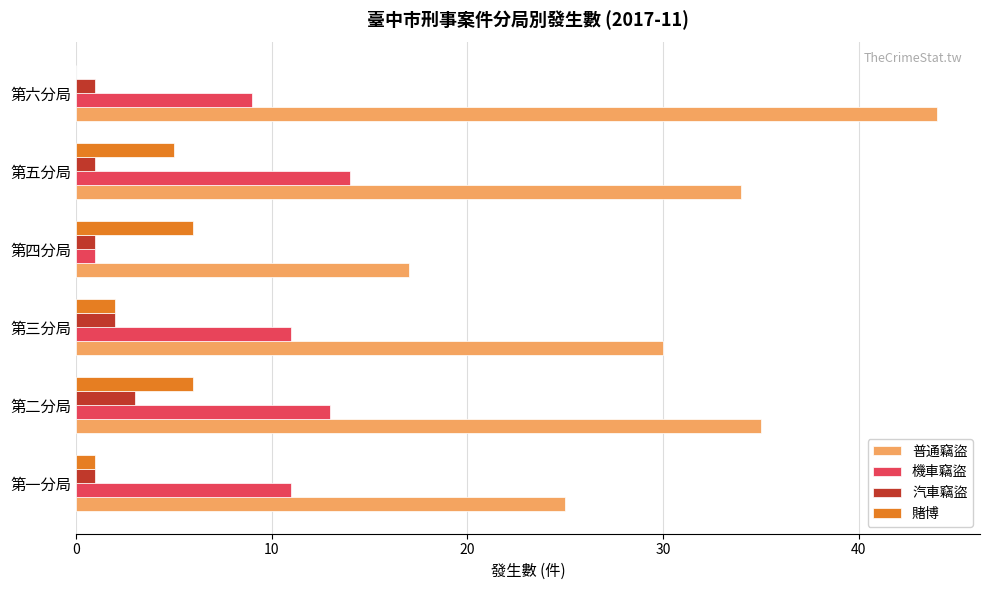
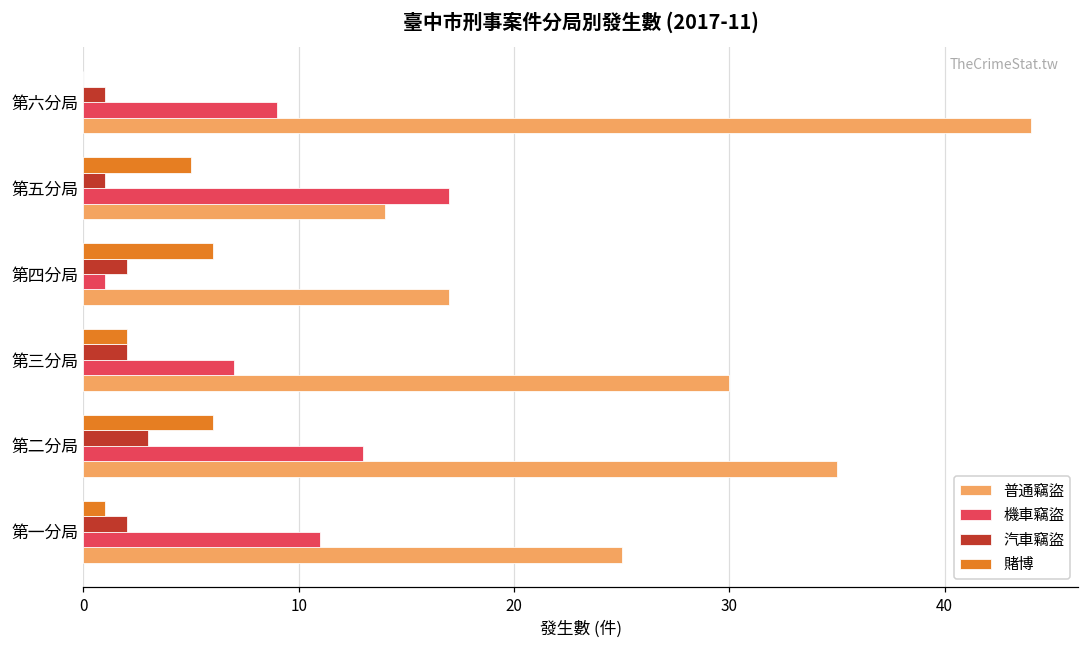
機車竊盜, 第五分局: 14 -> 17
普通竊盜, 第五分局: 34 -> 14
汽車竊盜, 第四分局: 1 -> 2
機車竊盜, 第三分局: 11 -> 7
汽車竊盜, 第一分局: 1 -> 2
